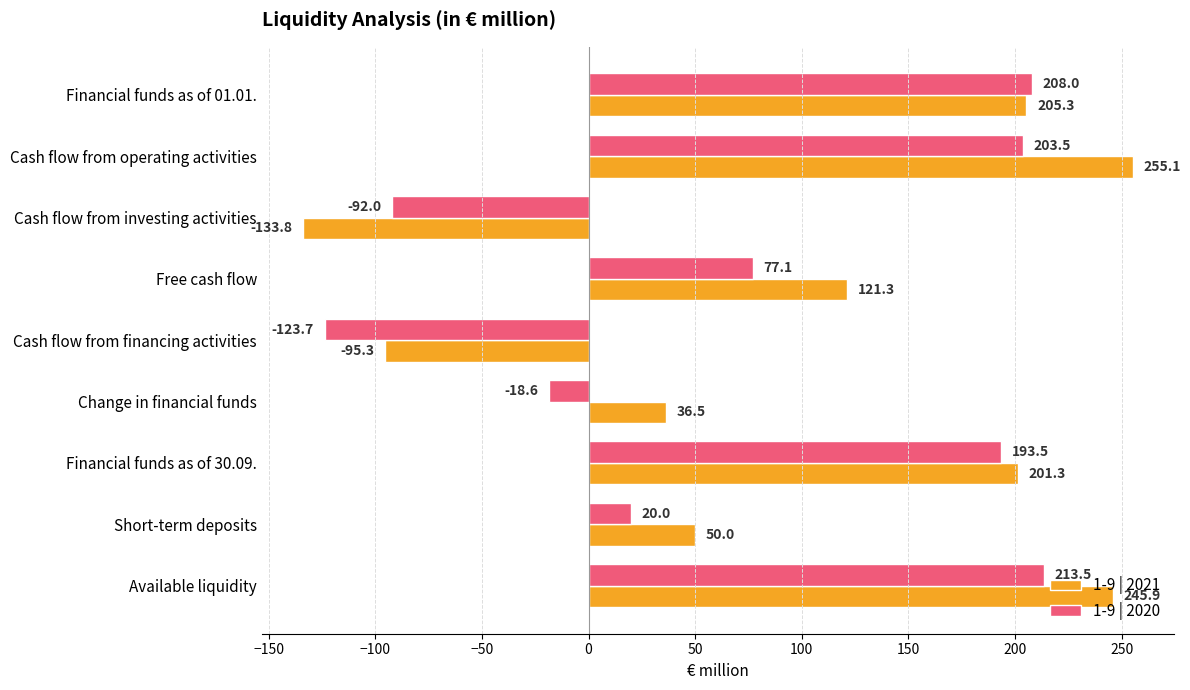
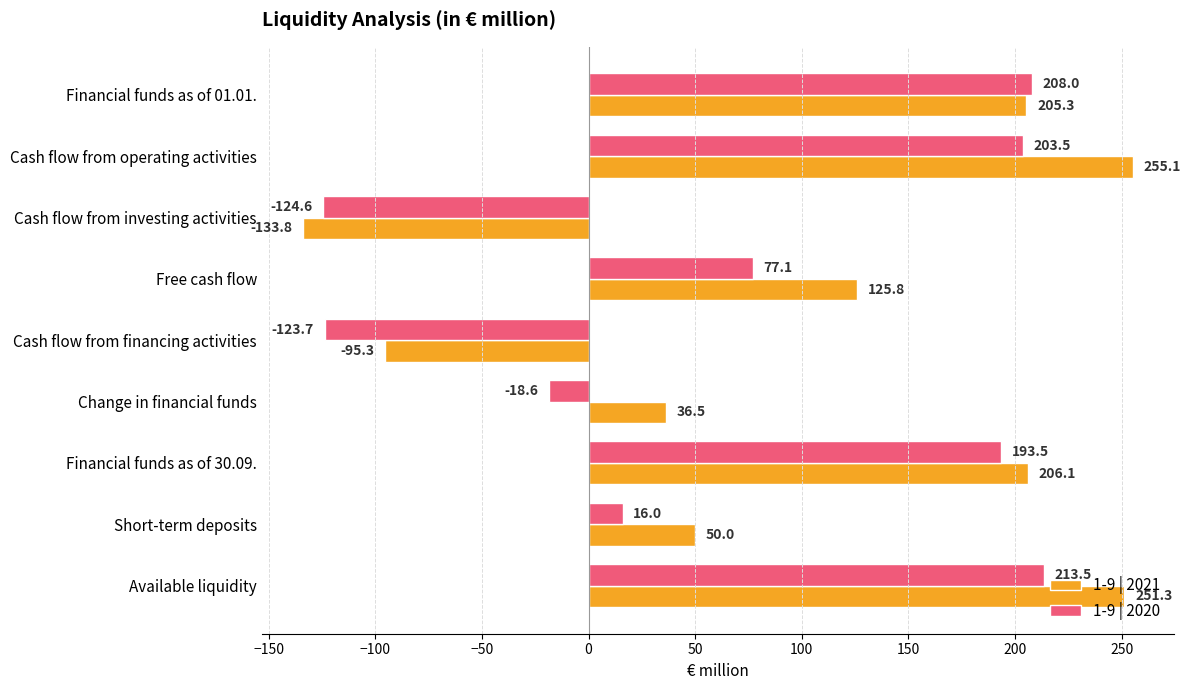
1-9 | 2020, Cash flow from investing activities: -92.0 -> -124.6
1-9 | 2021, Free cash flow: 121.3 -> 125.8
1-9 | 2021, Financial funds as of 30.09.: 201.3 -> 206.1
1-9 | 2020, Short-term deposits: 20.0 -> 16.0
1-9 | 2021, Available liquidity: 245.9 -> 251.3
